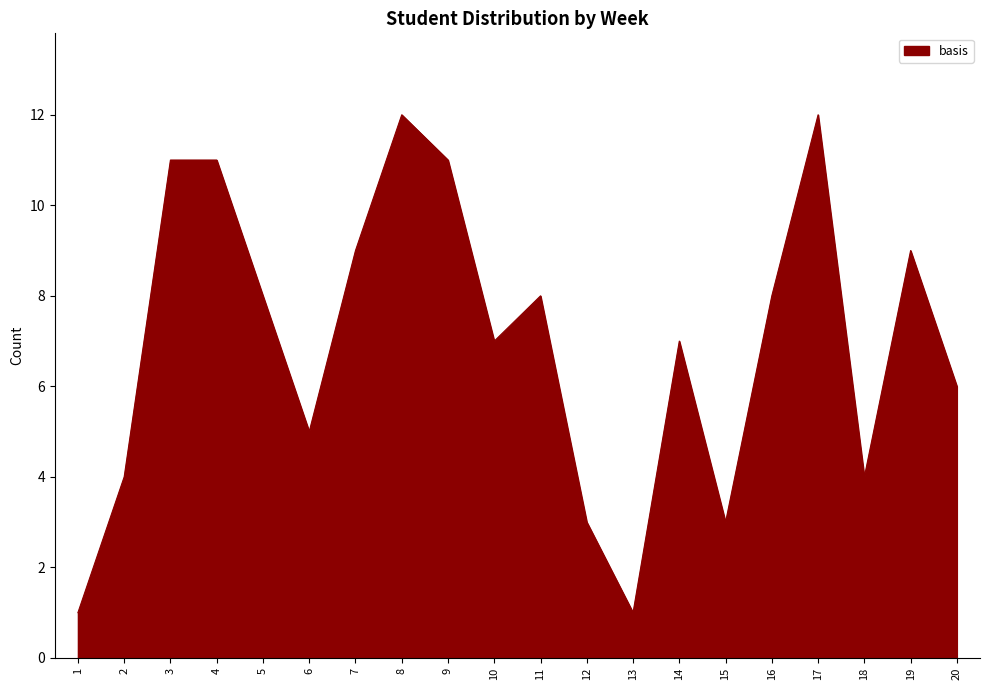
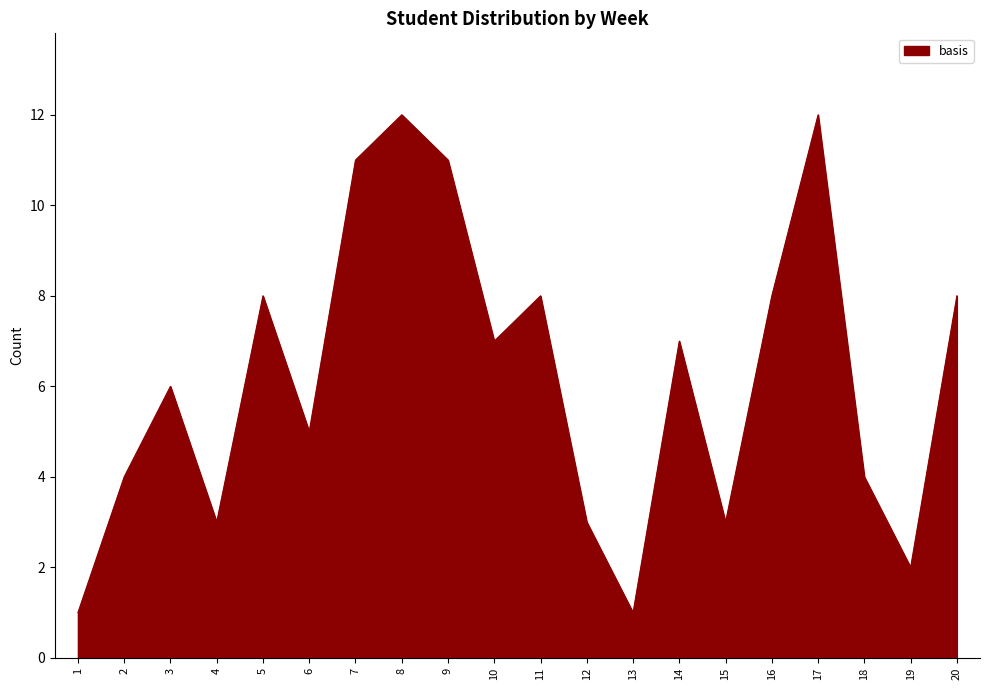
3: 11 -> 6
4: 11 -> 3
7: 9 -> 11
19: 9 -> 2
20: 6 -> 8
